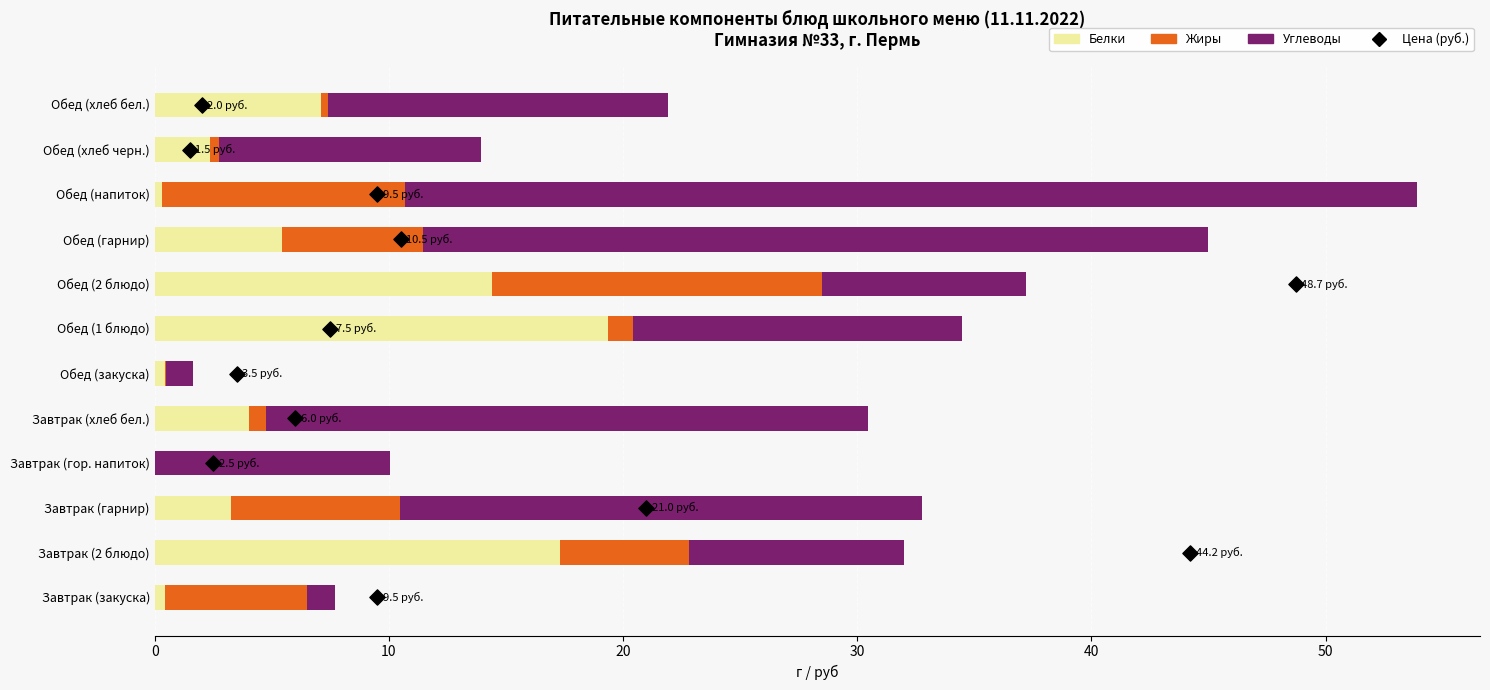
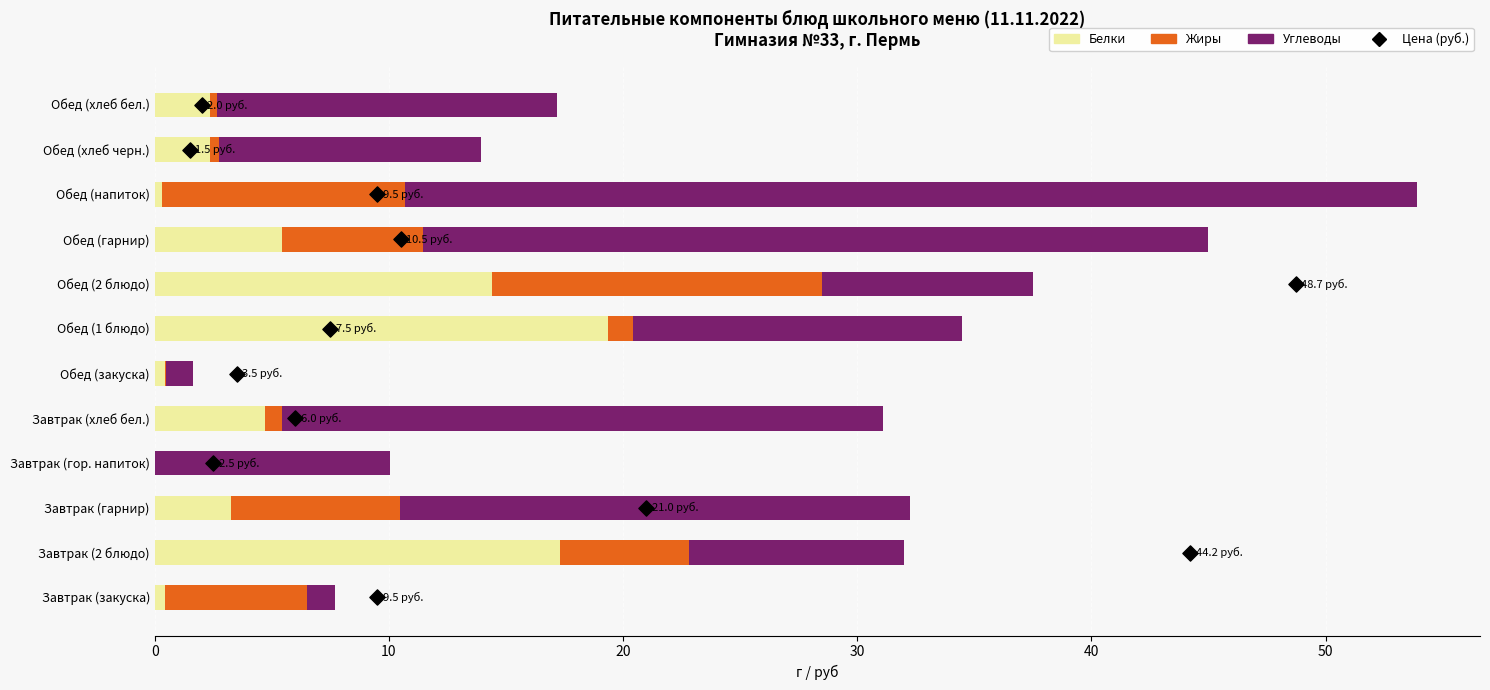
Белки, Обед (хлеб бел.): 7.1 -> 2.4
Углеводы, Обед (2 блюдо): 8.7 -> 9.0
Белки, Завтрак (хлеб бел.): 4.0 -> 4.7
Углеводы, Завтрак (гарнир): 22.3 -> 21.8
